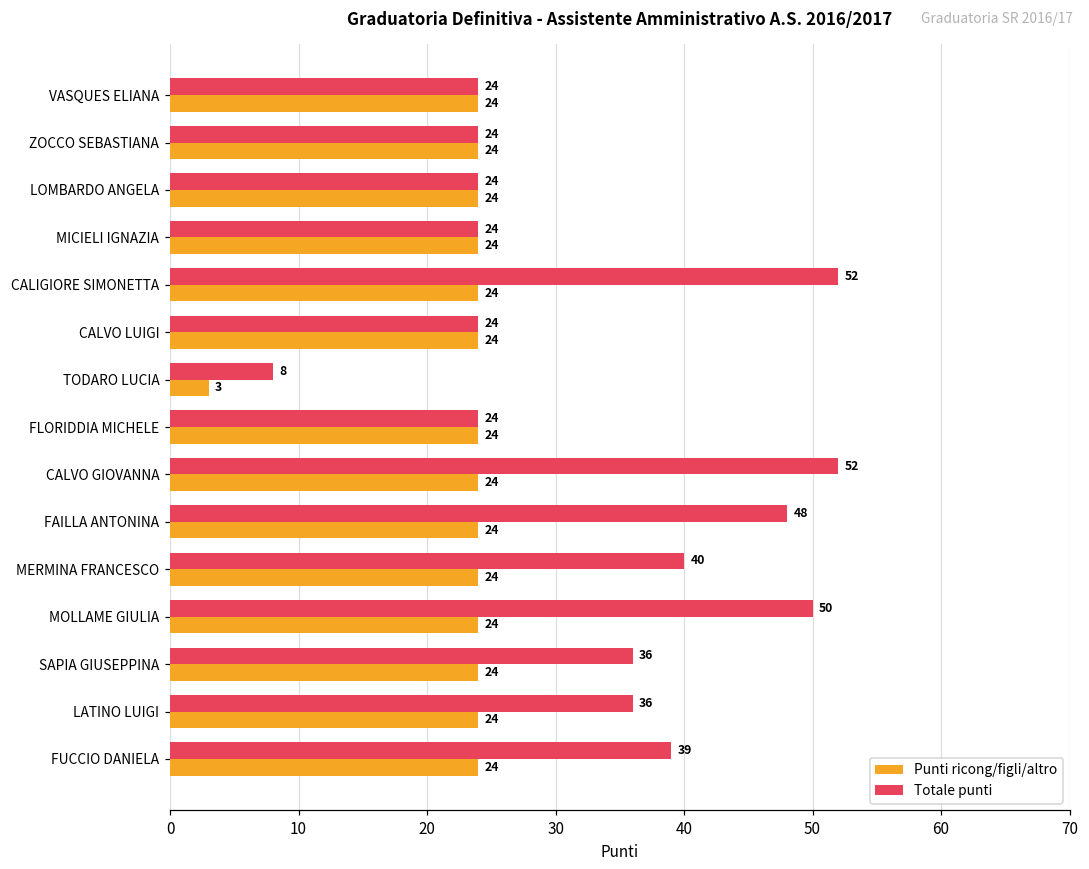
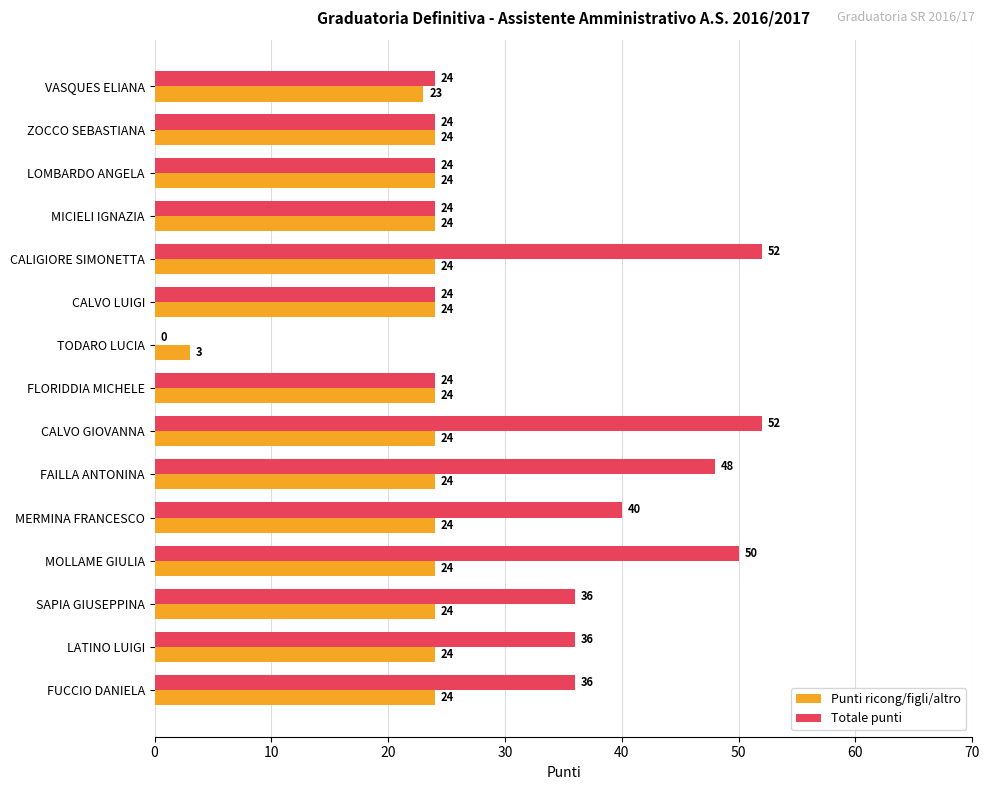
Punti ricong/figli/altro, VASQUES ELIANA: 24 -> 23
Totale punti, TODARO LUCIA: 8 -> 0
Totale punti, FUCCIO DANIELA: 39 -> 36
